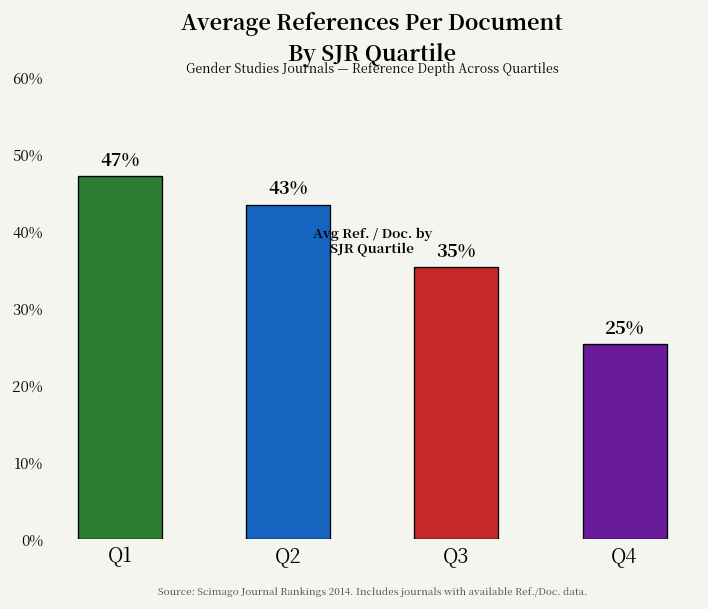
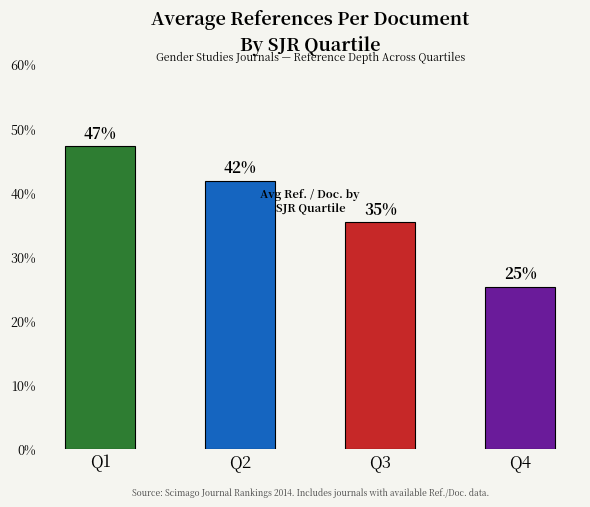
Q2: 43% -> 42%
